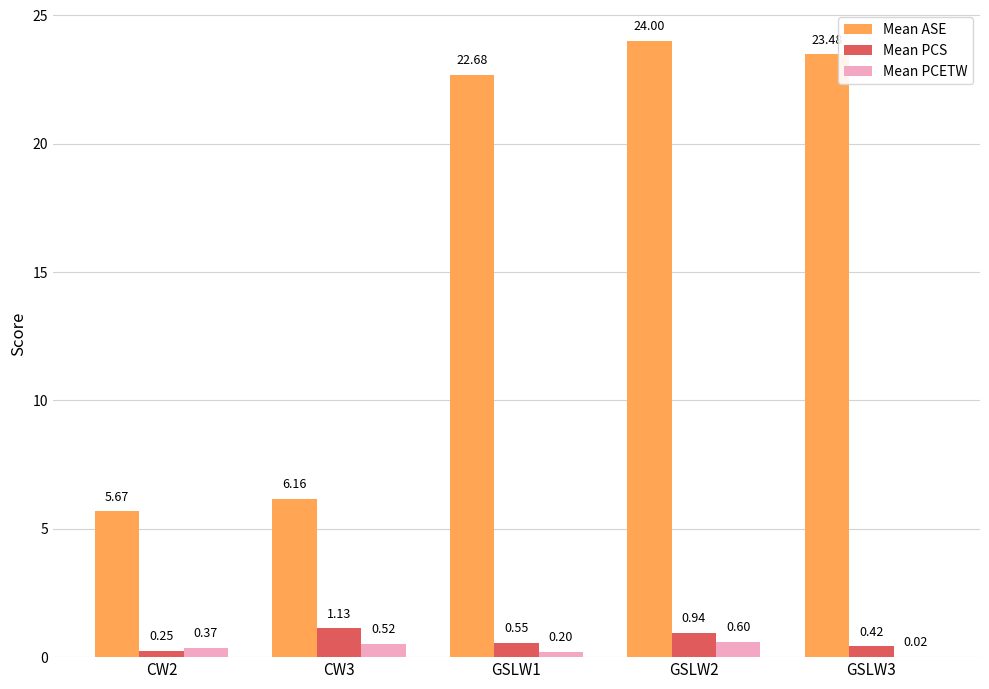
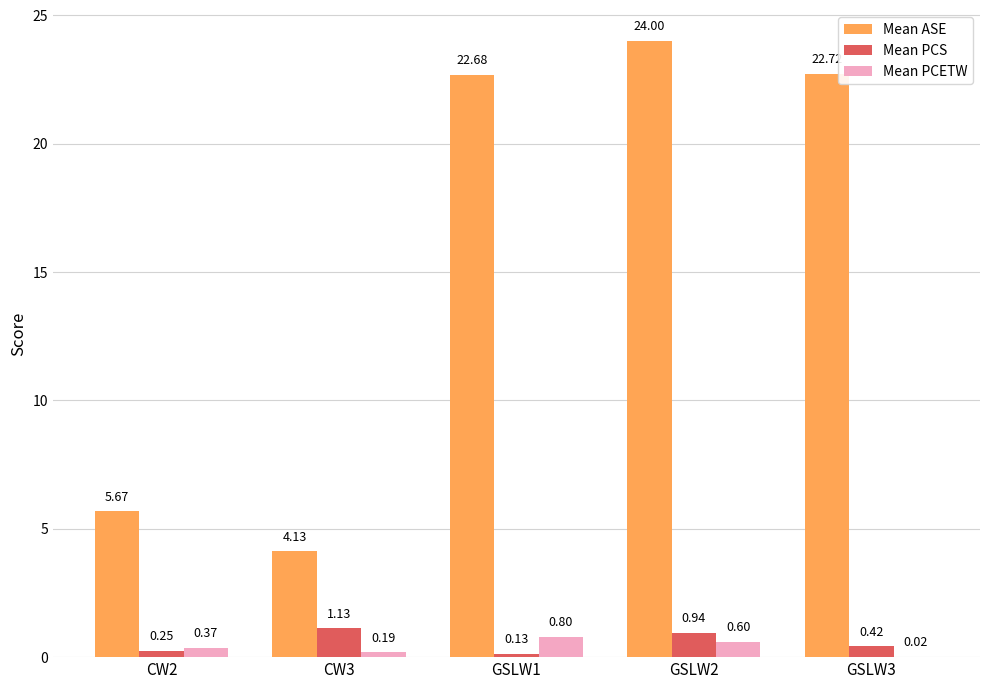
Mean ASE, CW3: 6.16 -> 4.13
Mean PCETW, CW3: 0.52 -> 0.19
Mean PCS, GSLW1: 0.55 -> 0.13
Mean PCETW, GSLW1: 0.20 -> 0.80
Mean ASE, GSLW3: 23.5 -> 22.7
